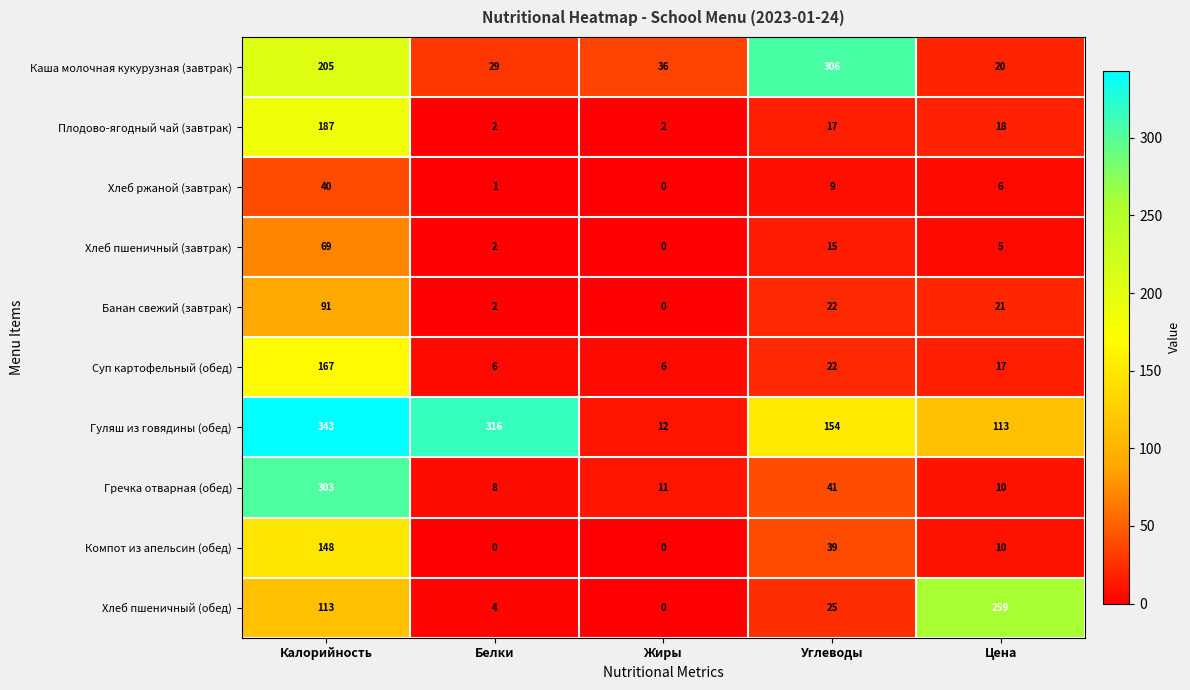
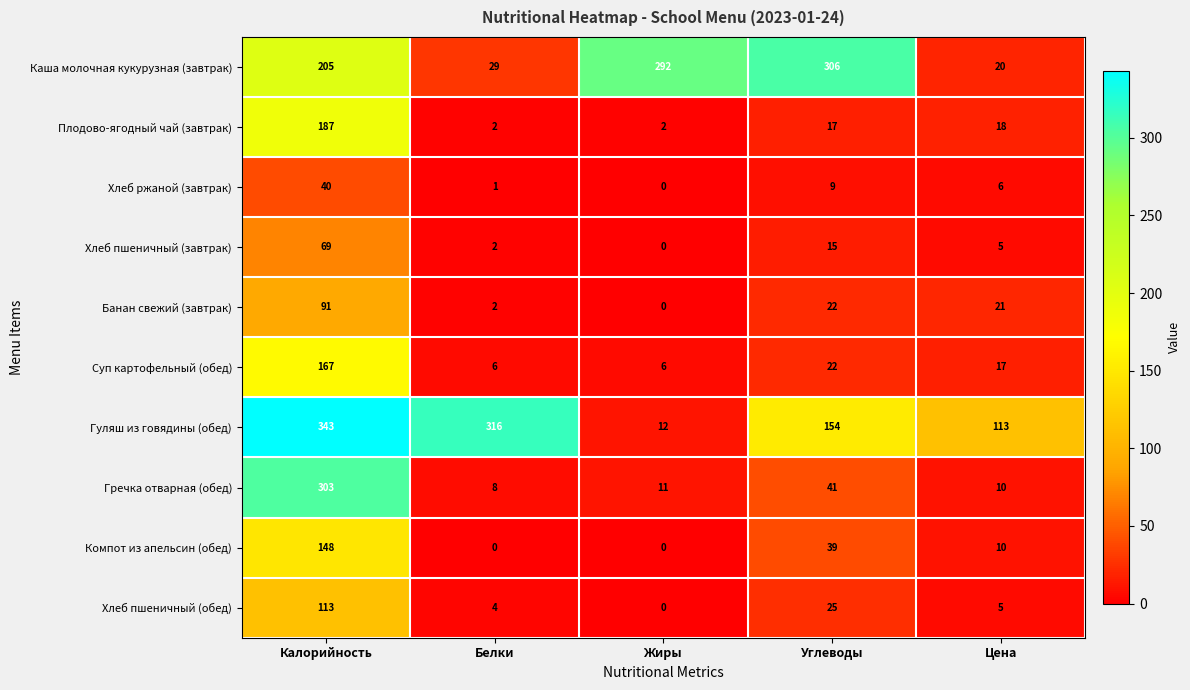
Каша молочная кукурузная (завтрак), Жиры: 36 -> 292
Хлеб пшеничный (обед), Цена: 259 -> 5
